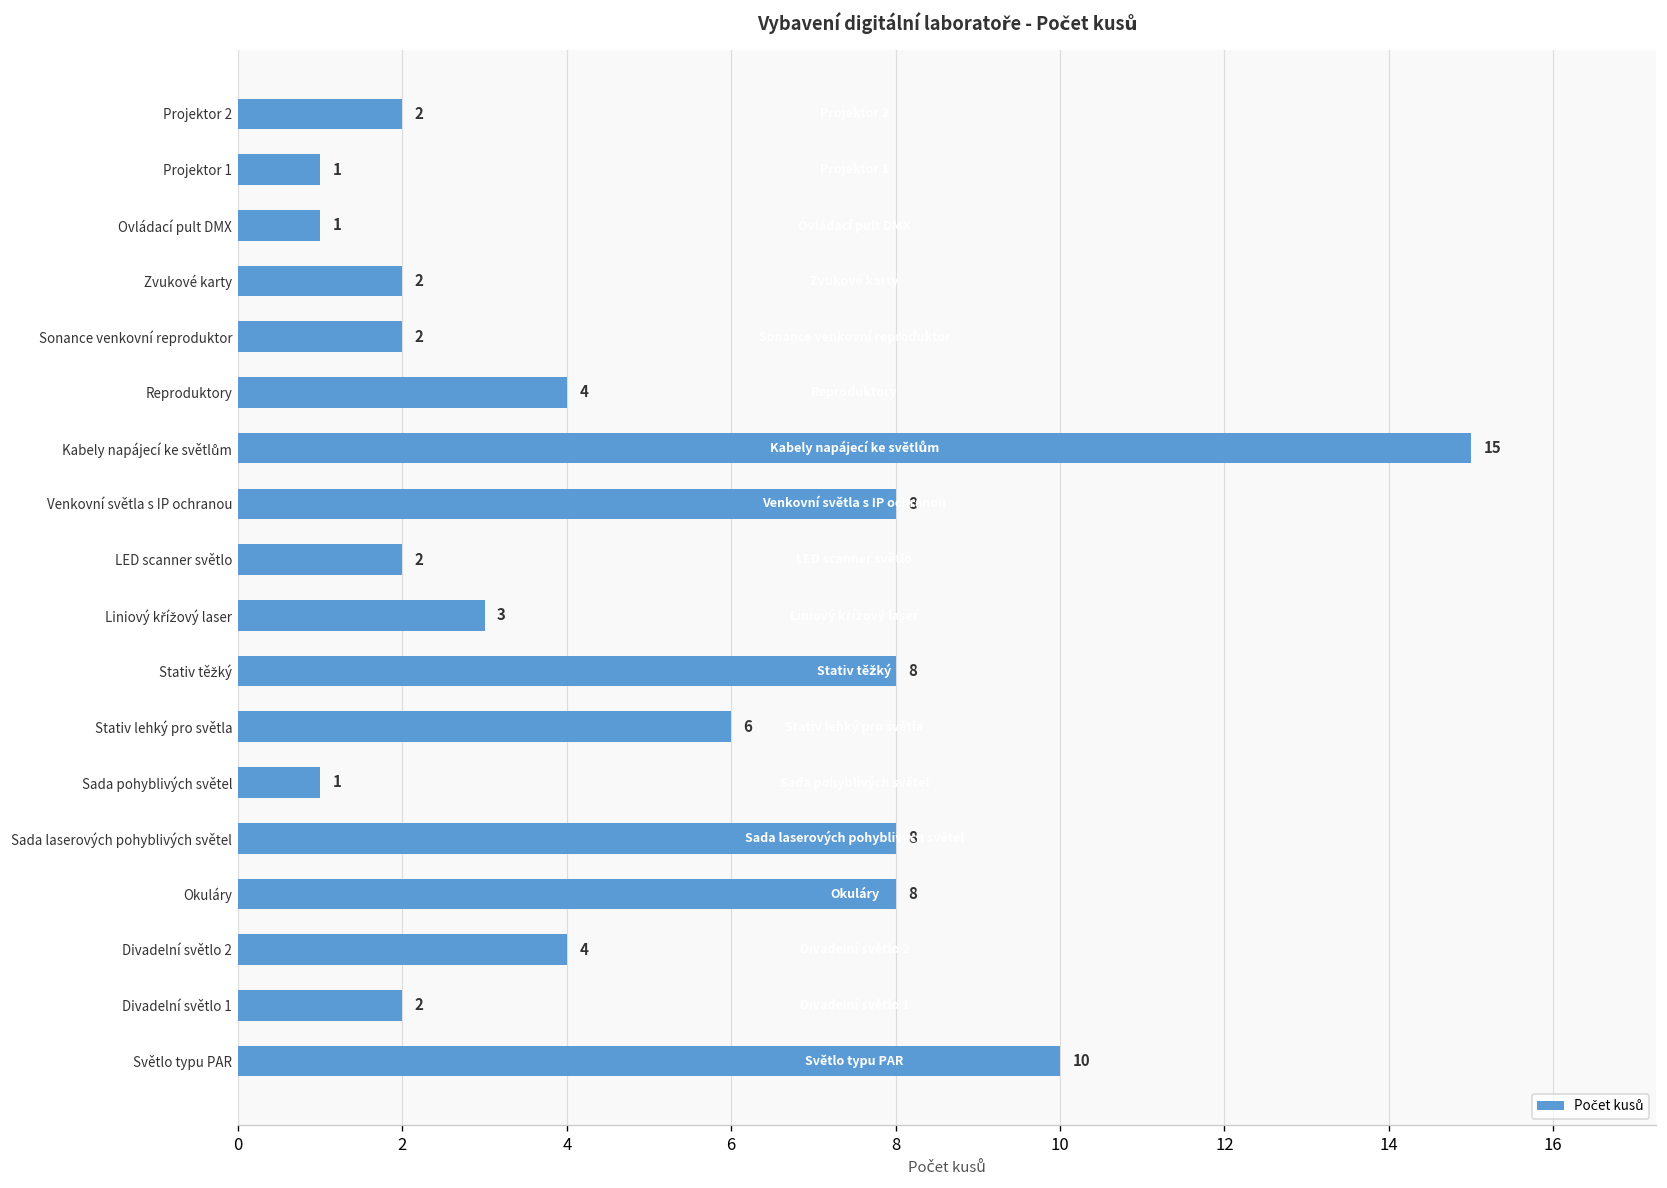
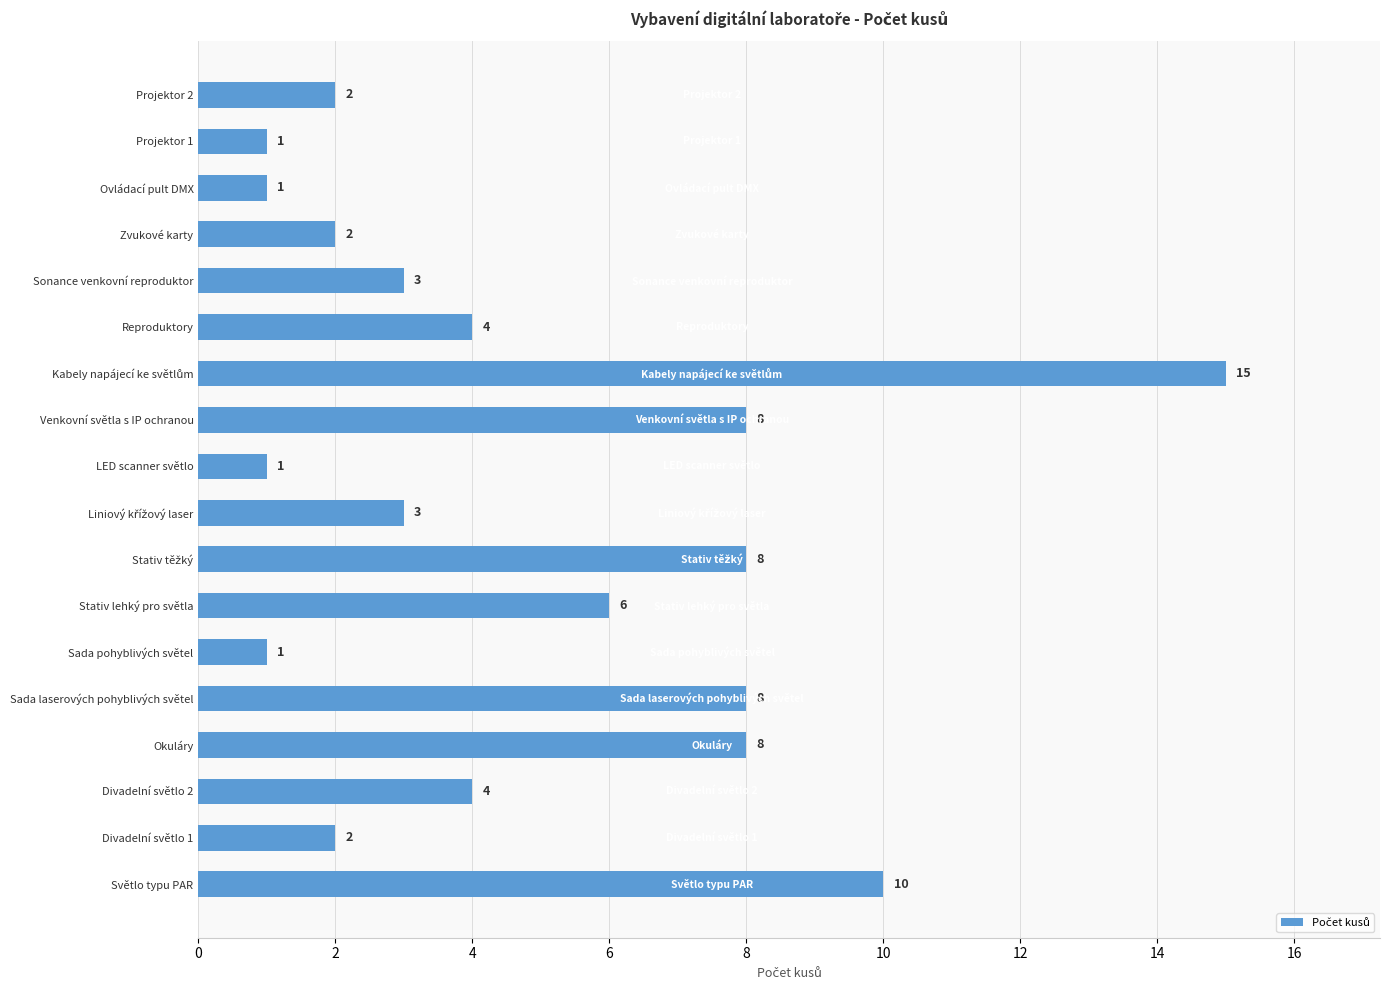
Sonance venkovní reproduktor: 2 -> 3
LED scanner světlo: 2 -> 1
